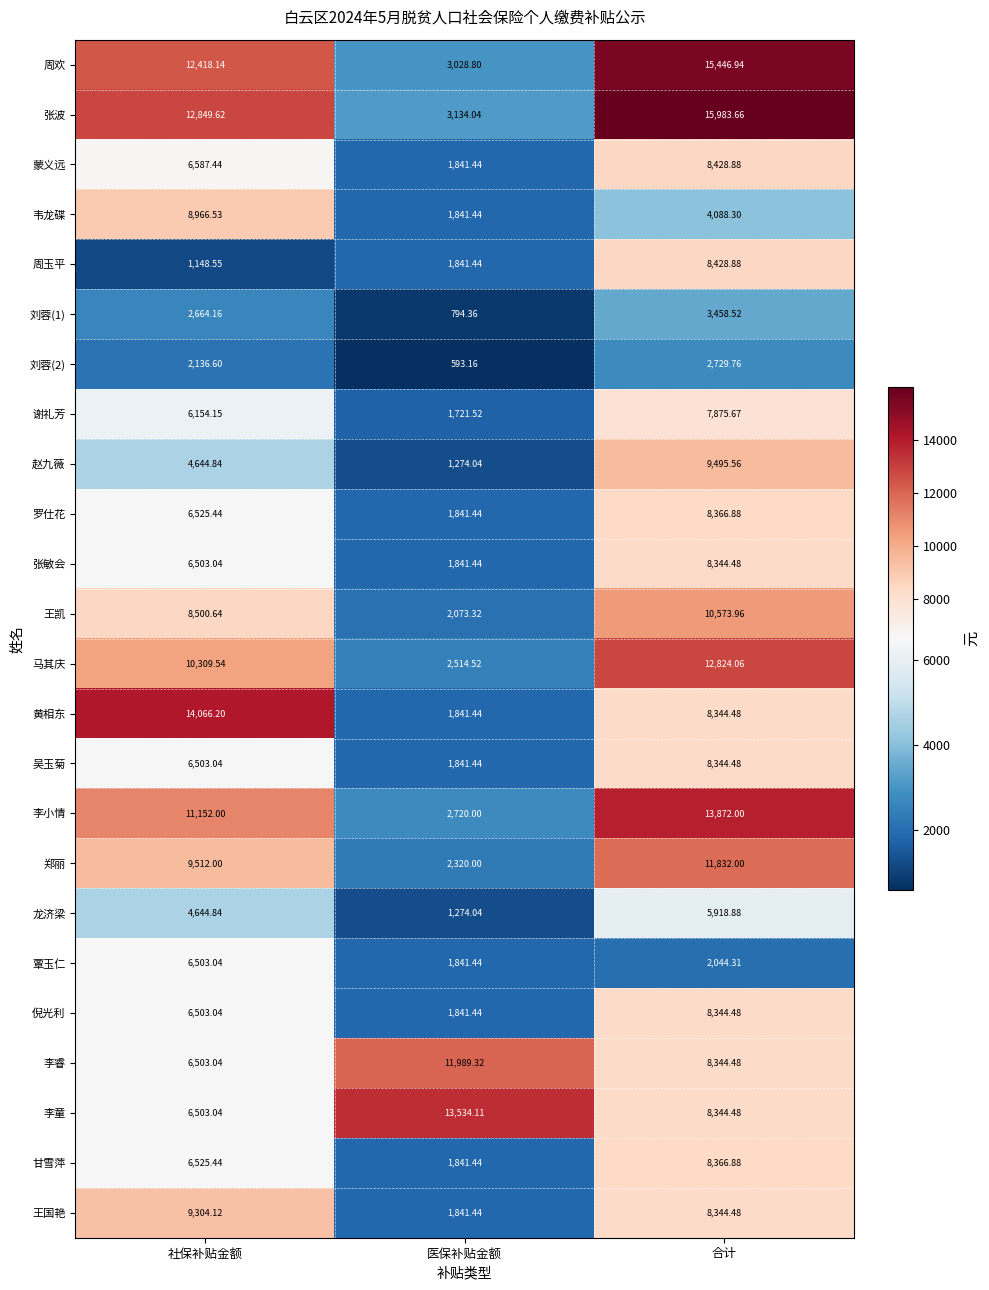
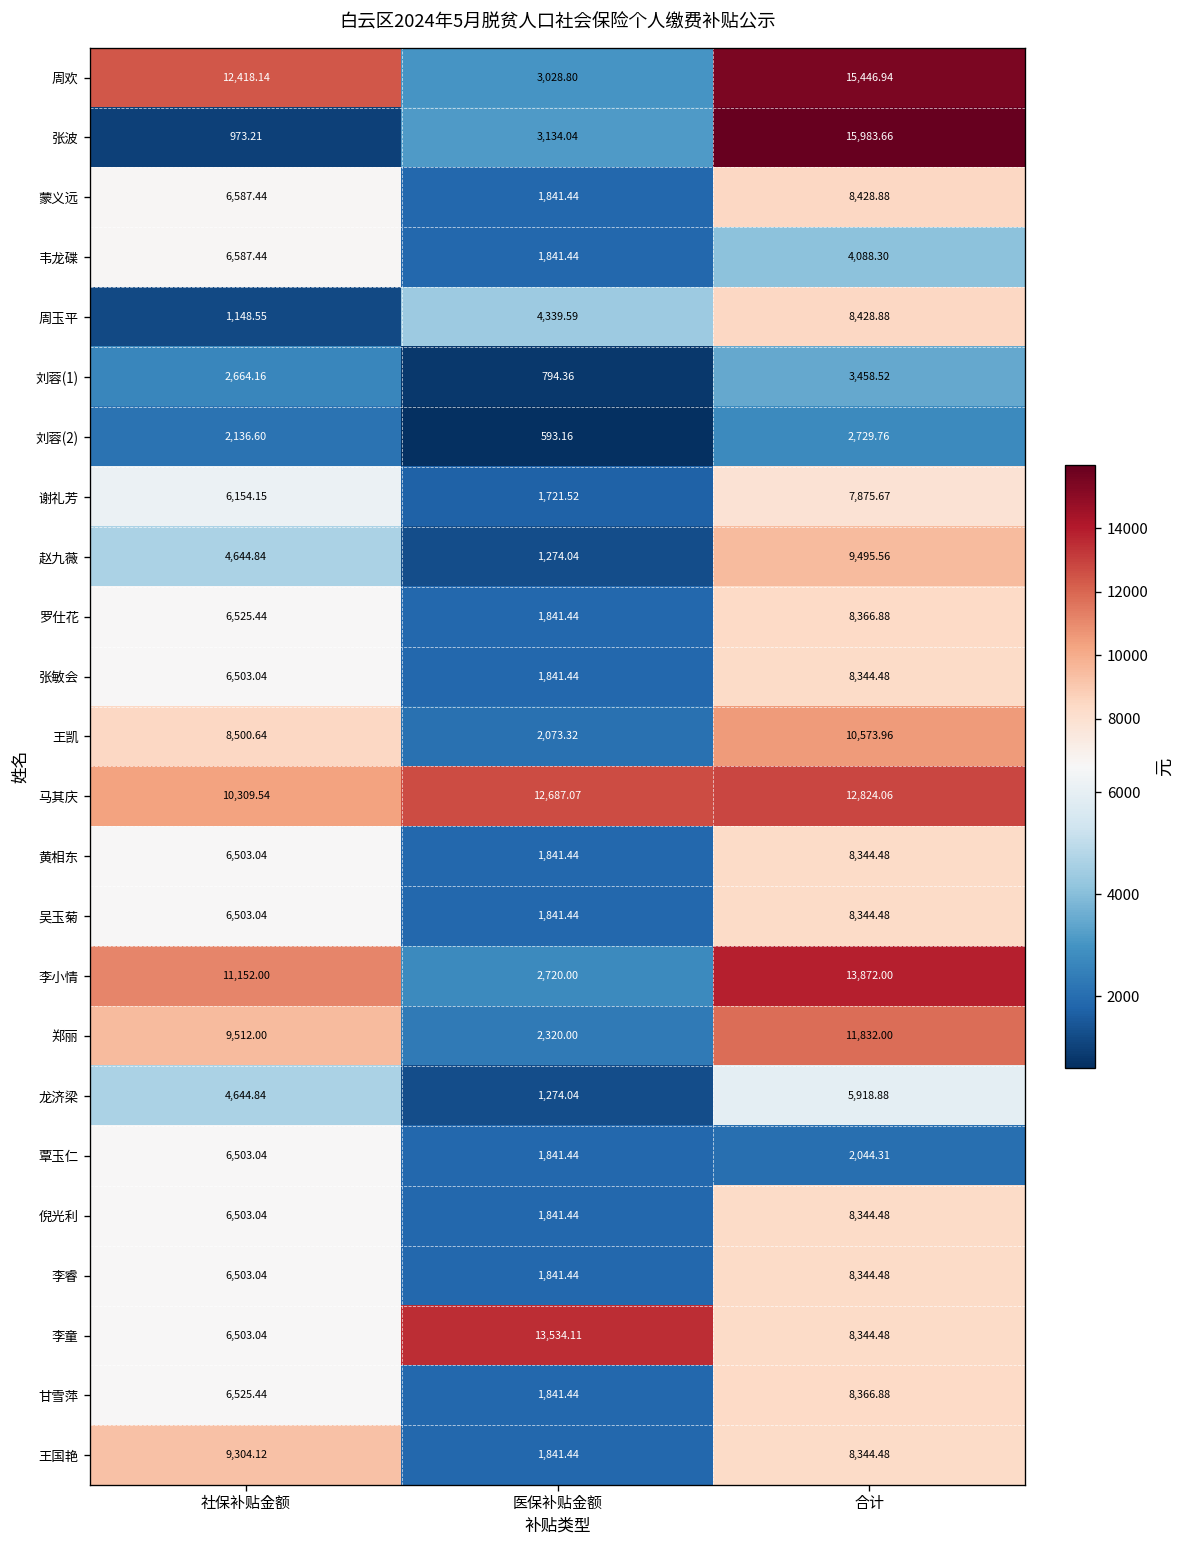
张波, 社保补贴金额: 12,849.62 -> 973.21
韦龙碟, 社保补贴金额: 8,966.53 -> 6,587.44
周玉平, 医保补贴金额: 1,841.44 -> 4,339.59
马其庆, 医保补贴金额: 2,514.52 -> 12,687.07
黄相东, 社保补贴金额: 14,066.20 -> 6,503.04
李睿, 医保补贴金额: 11,989.32 -> 1,841.44
